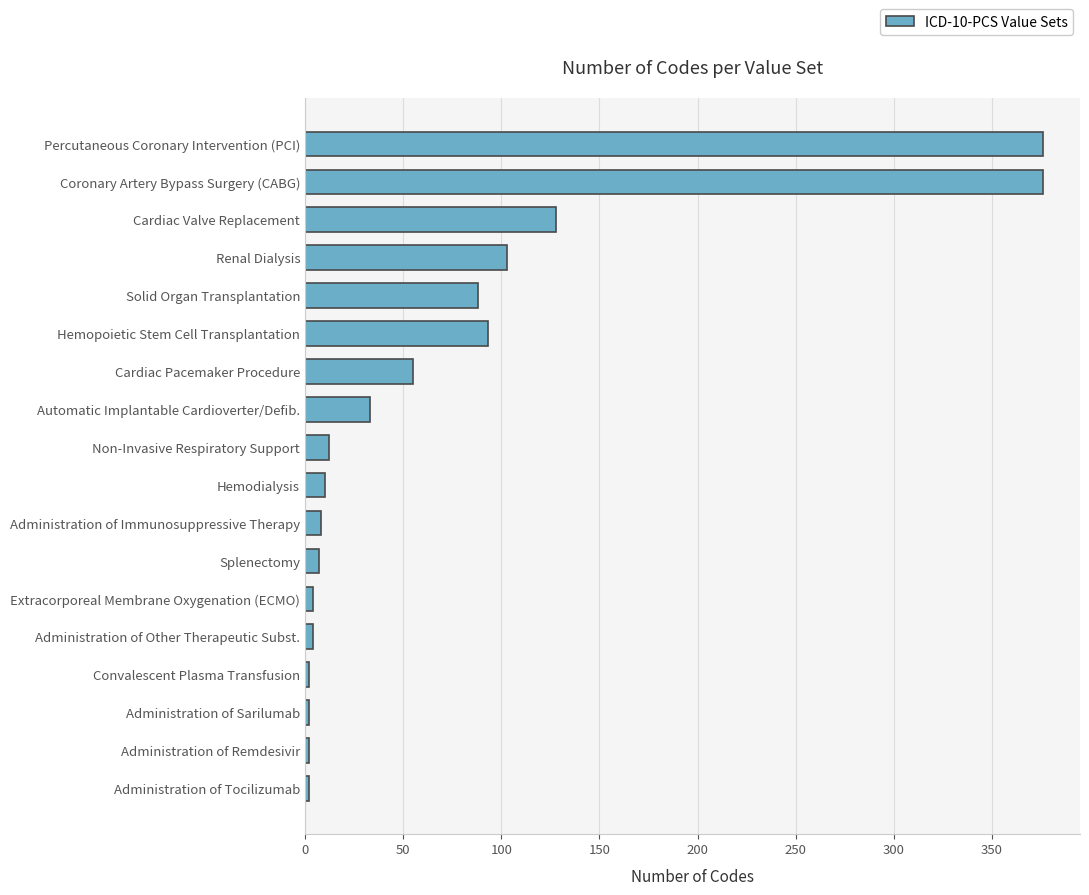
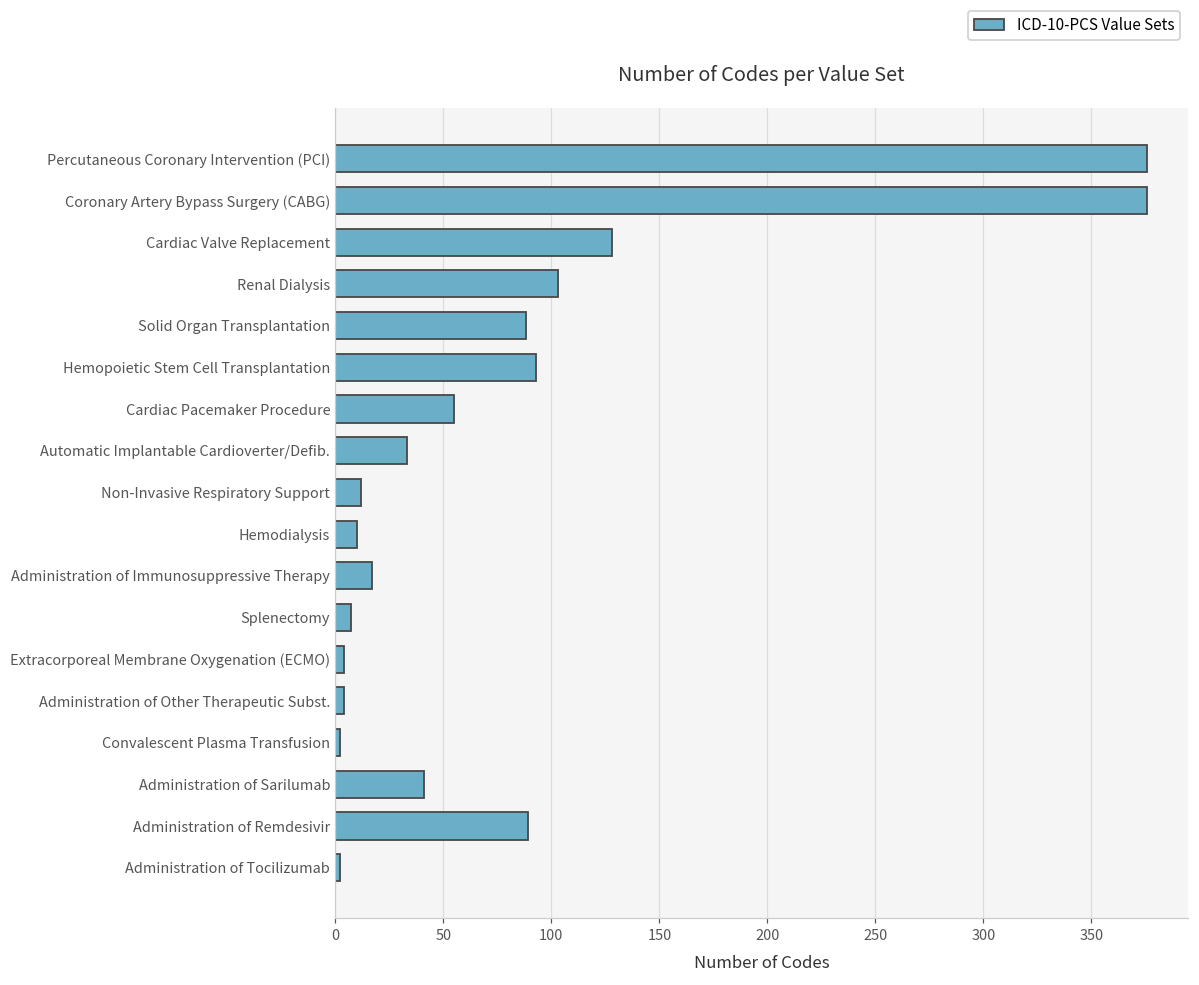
Administration of Immunosuppressive Therapy: 8 -> 17
Administration of Sarilumab: 2 -> 41
Administration of Remdesivir: 2 -> 89
